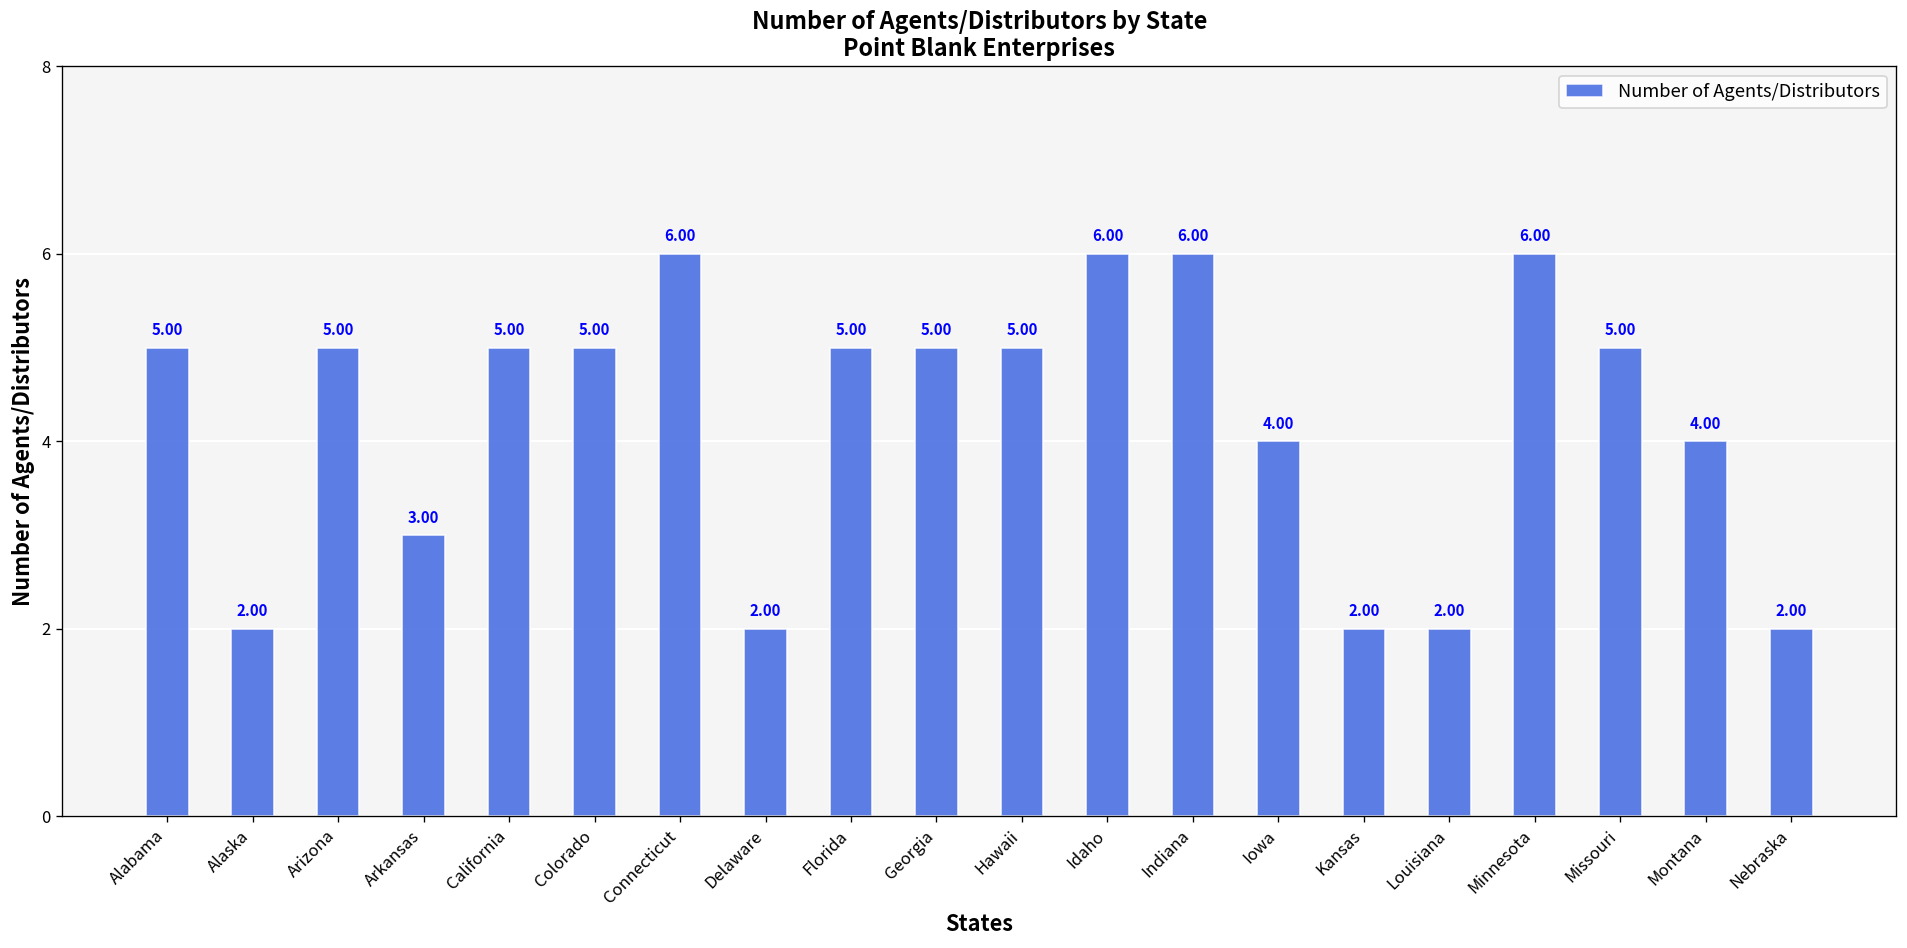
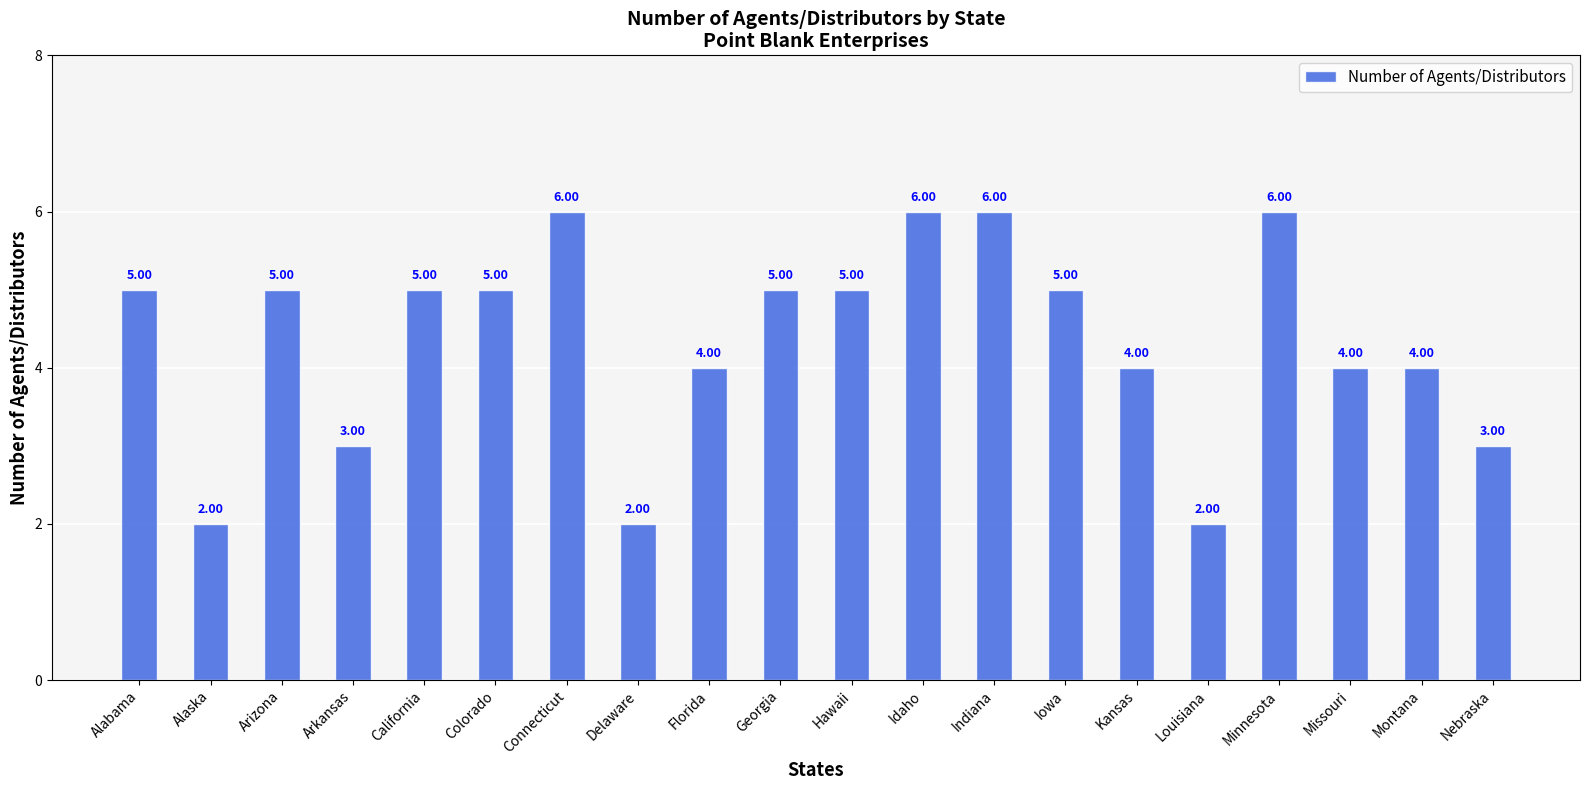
Florida: 5.00 -> 4.00
Iowa: 4.00 -> 5.00
Kansas: 2.00 -> 4.00
Missouri: 5.00 -> 4.00
Nebraska: 2.00 -> 3.00
